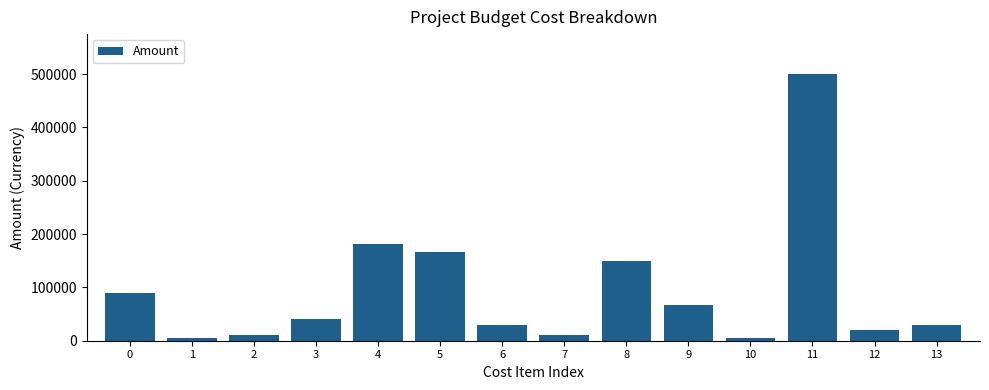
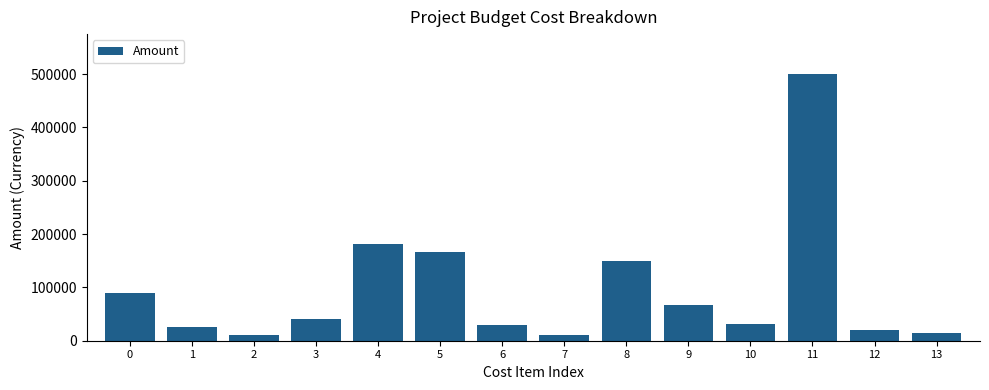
1: 10000 -> 30000
10: 10000 -> 30000
13: 30000 -> 10000
